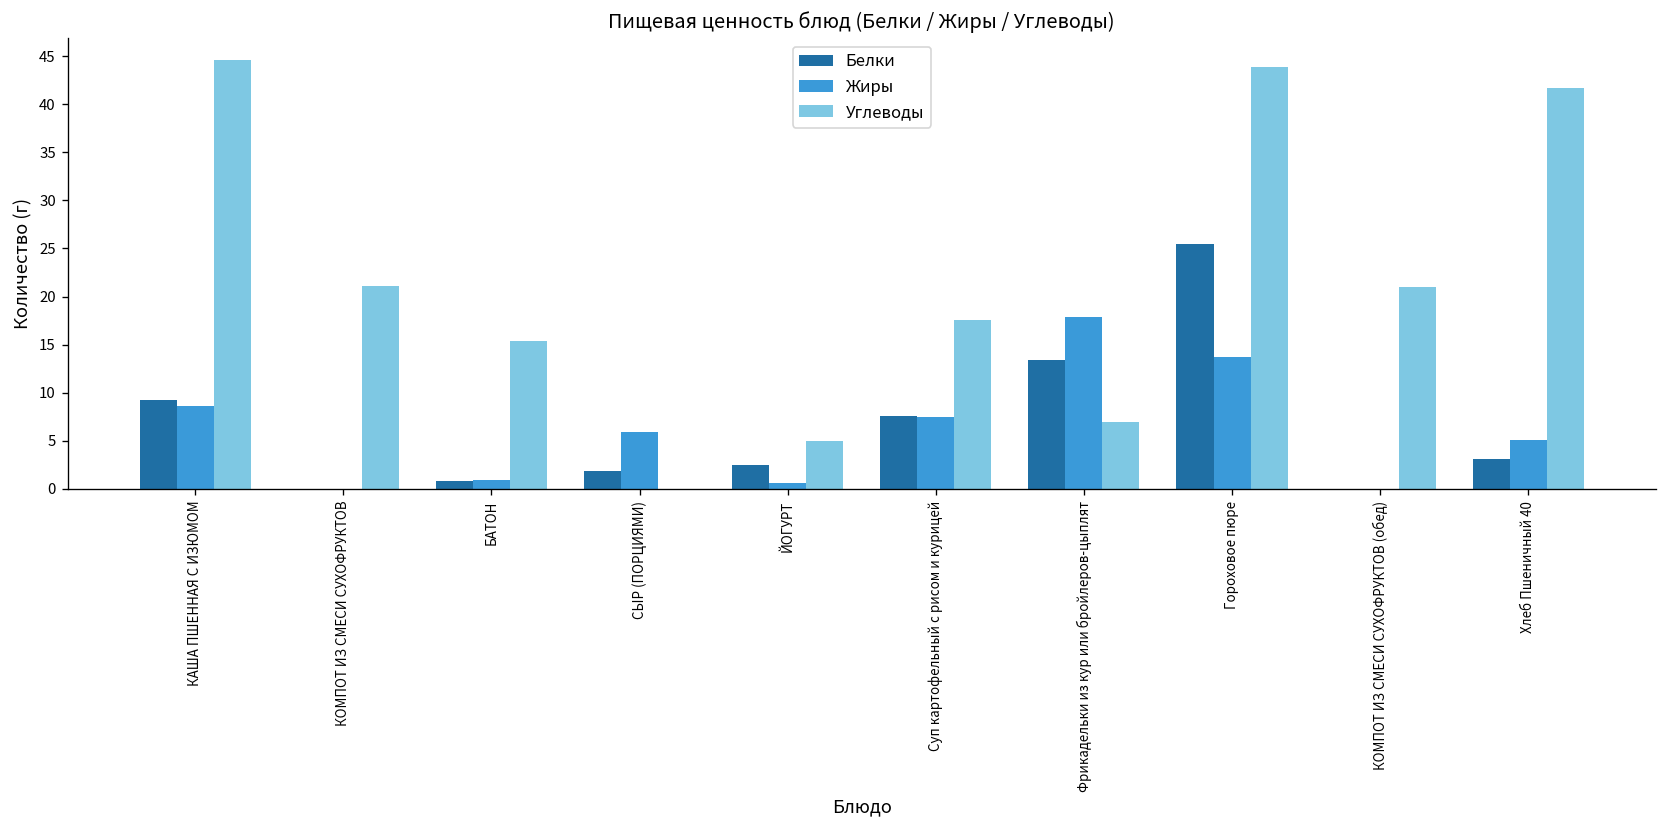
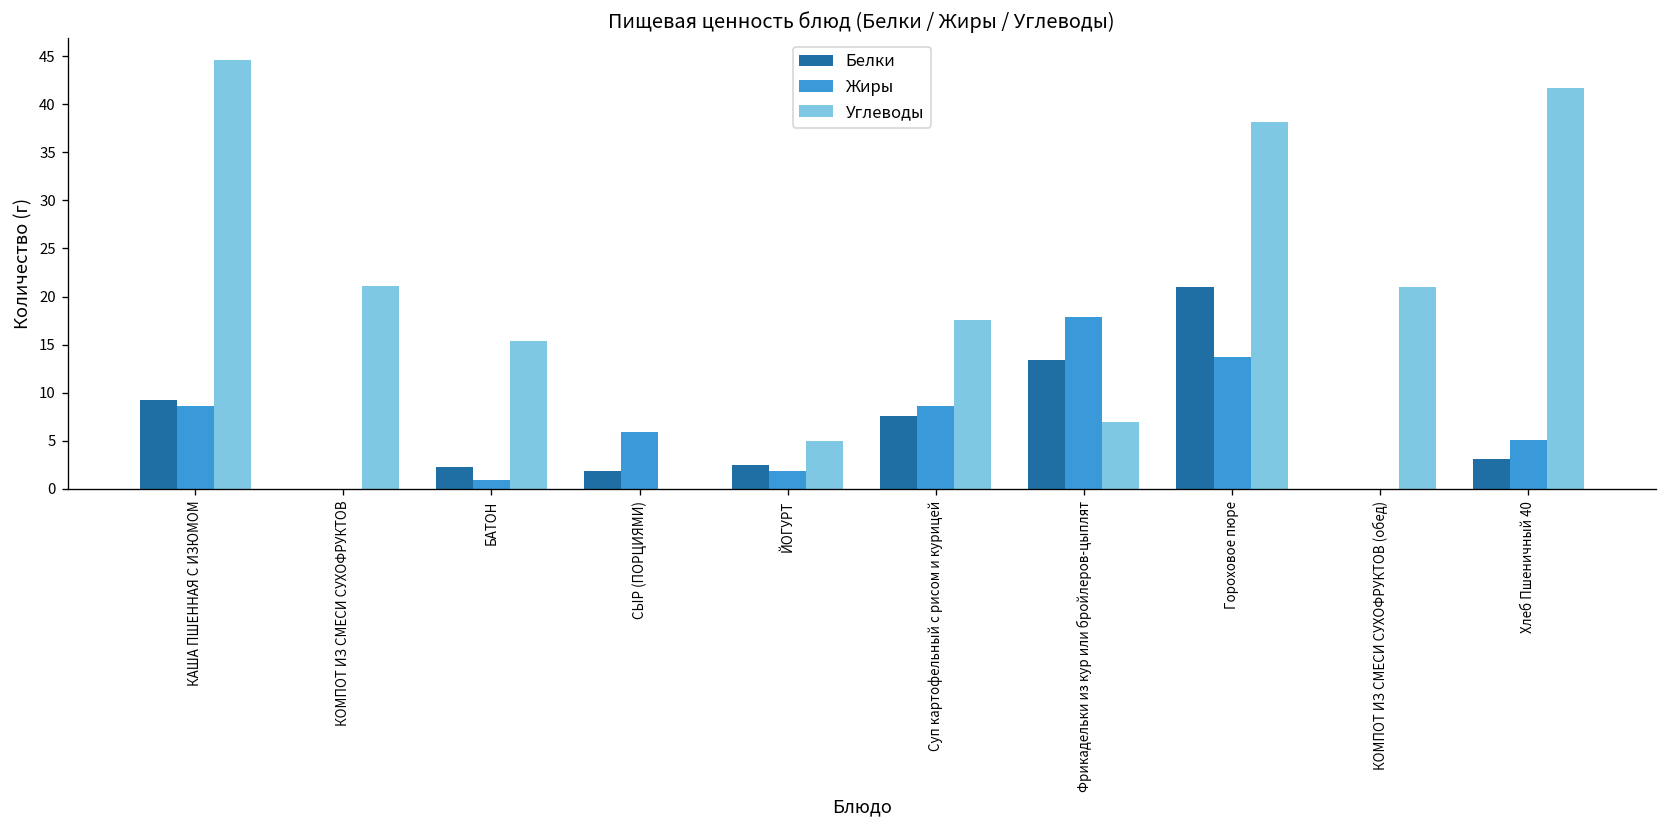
Белки, БАТОН: 1 -> 2
Жиры, ЙОГУРТ: 1 -> 2
Жиры, Суп картофельный с рисом и курицей: 8 -> 9
Белки, Гороховое пюре: 26 -> 21
Углеводы, Гороховое пюре: 44 -> 38
